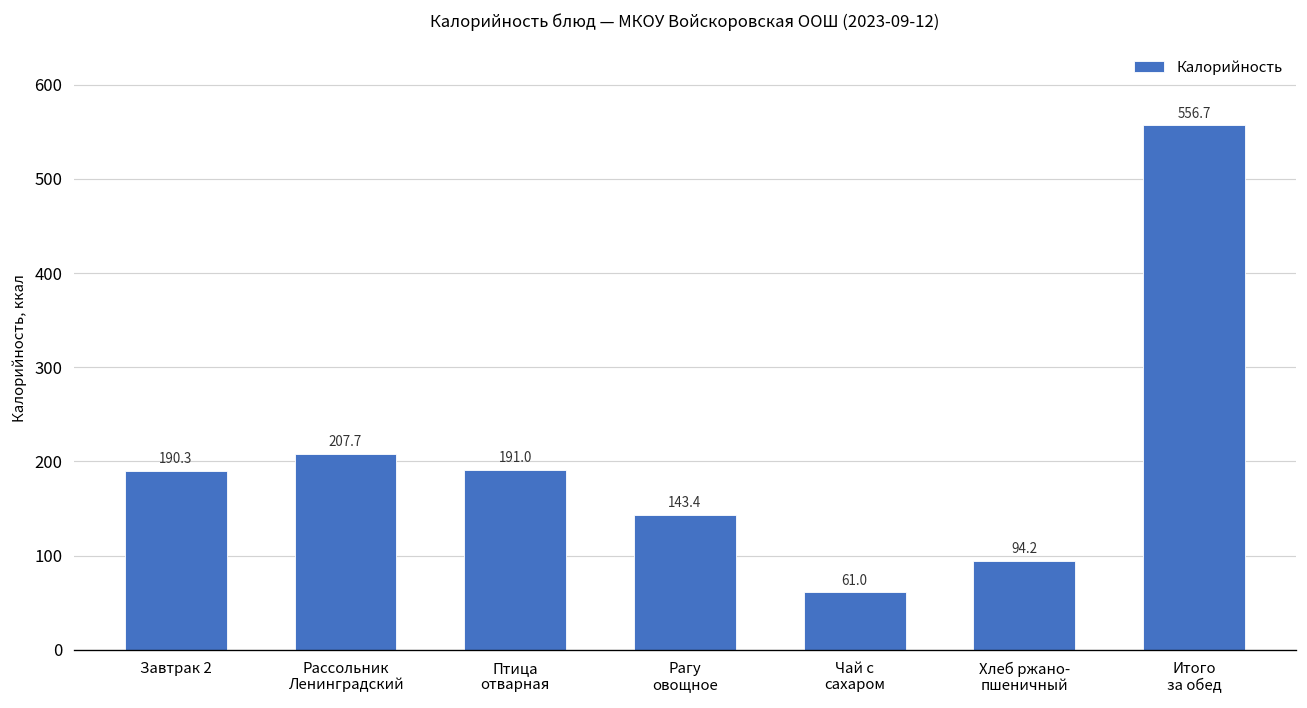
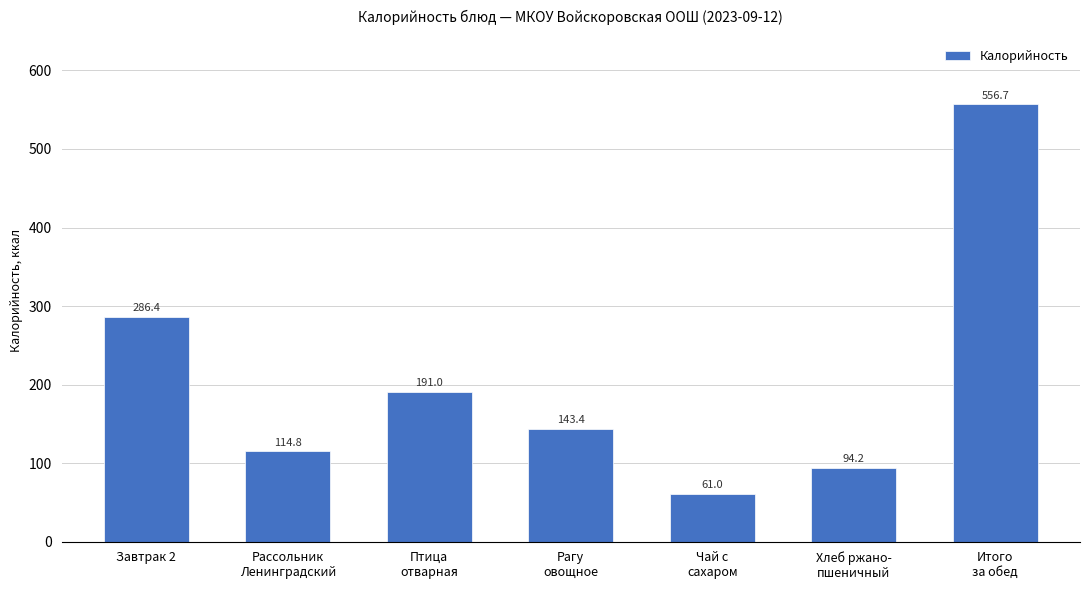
Завтрак 2: 190.3 -> 286.4
Рассольник Ленинградский: 207.7 -> 114.8
